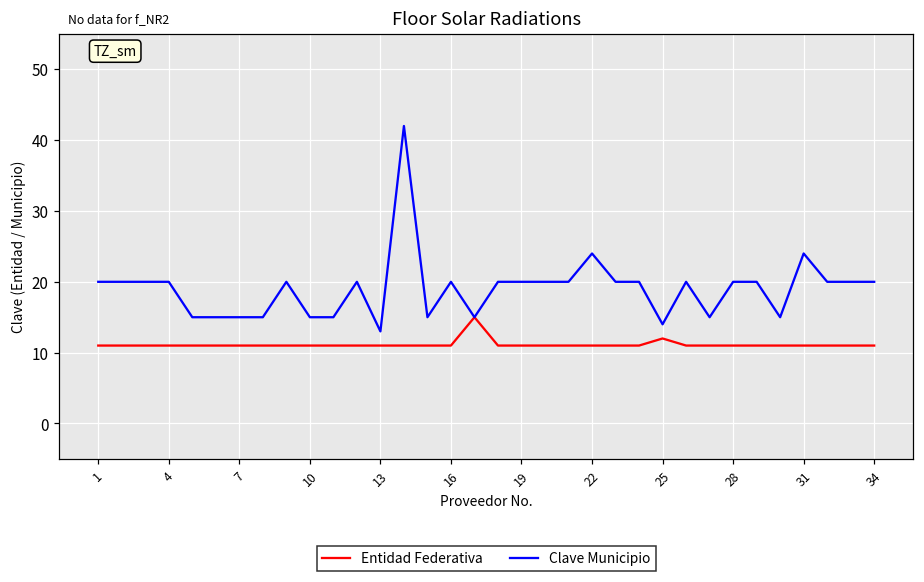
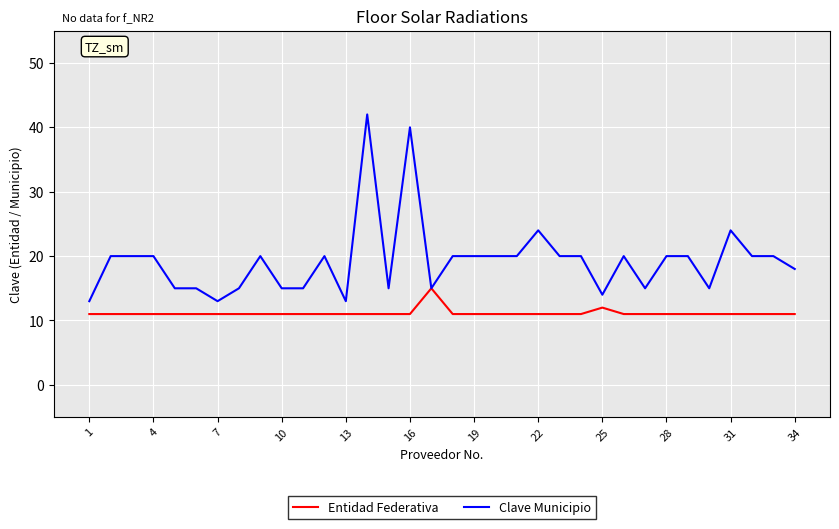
Clave Municipio, 1: 20 -> 13
Clave Municipio, 7: 15 -> 13
Clave Municipio, 16: 20 -> 40
Clave Municipio, 34: 20 -> 18
